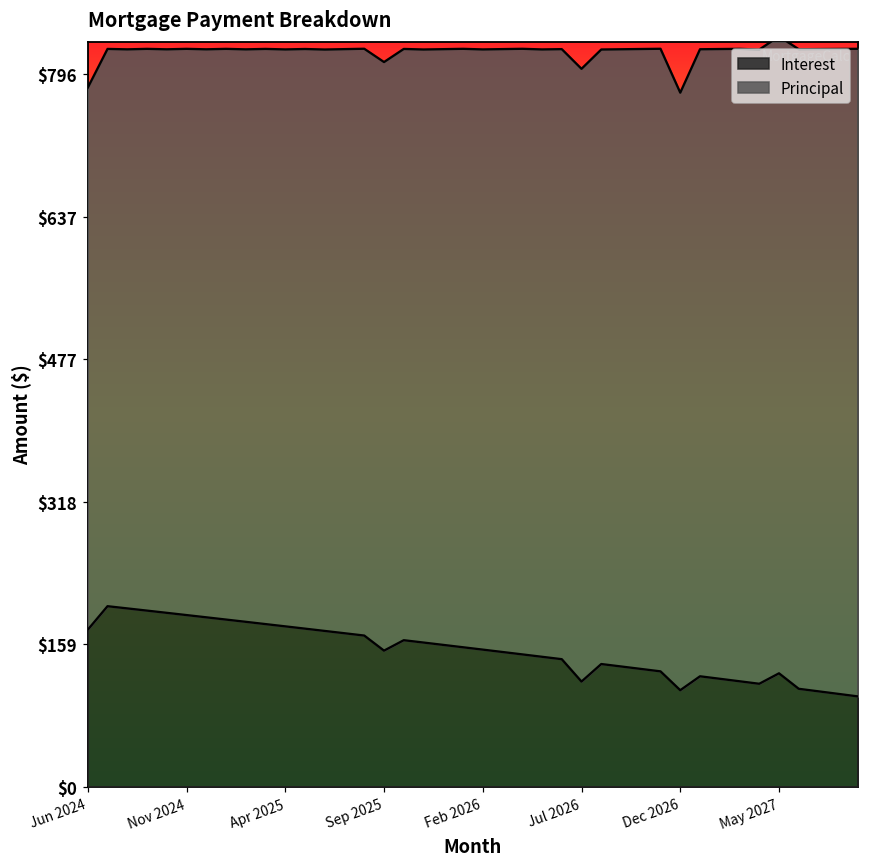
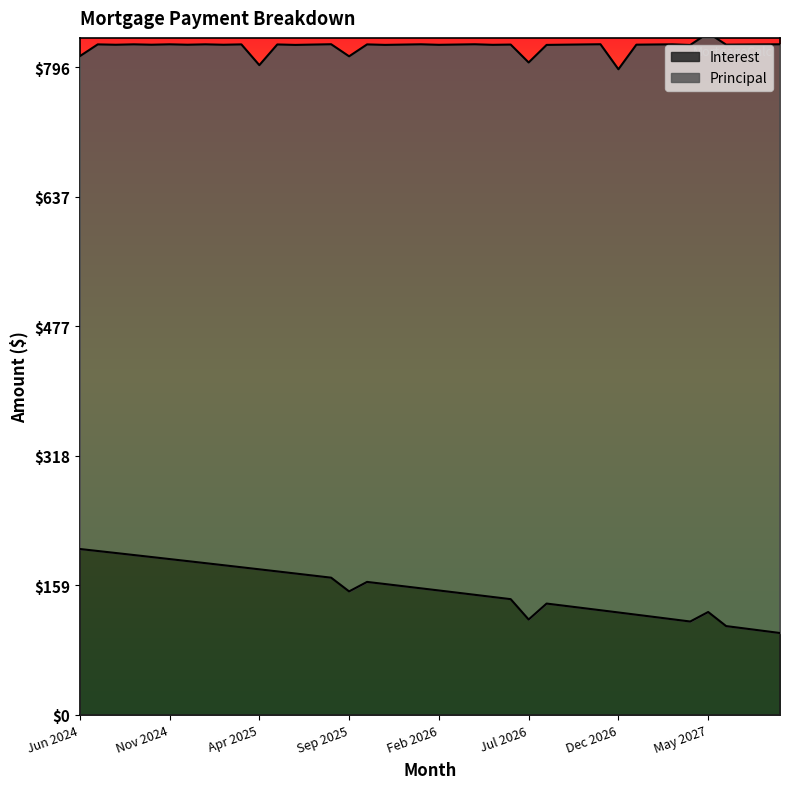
Interest, Jun 2024: $180 -> $200
Principal, Apr 2025: $650 -> $620
Interest, Dec 2026: $110 -> $130
